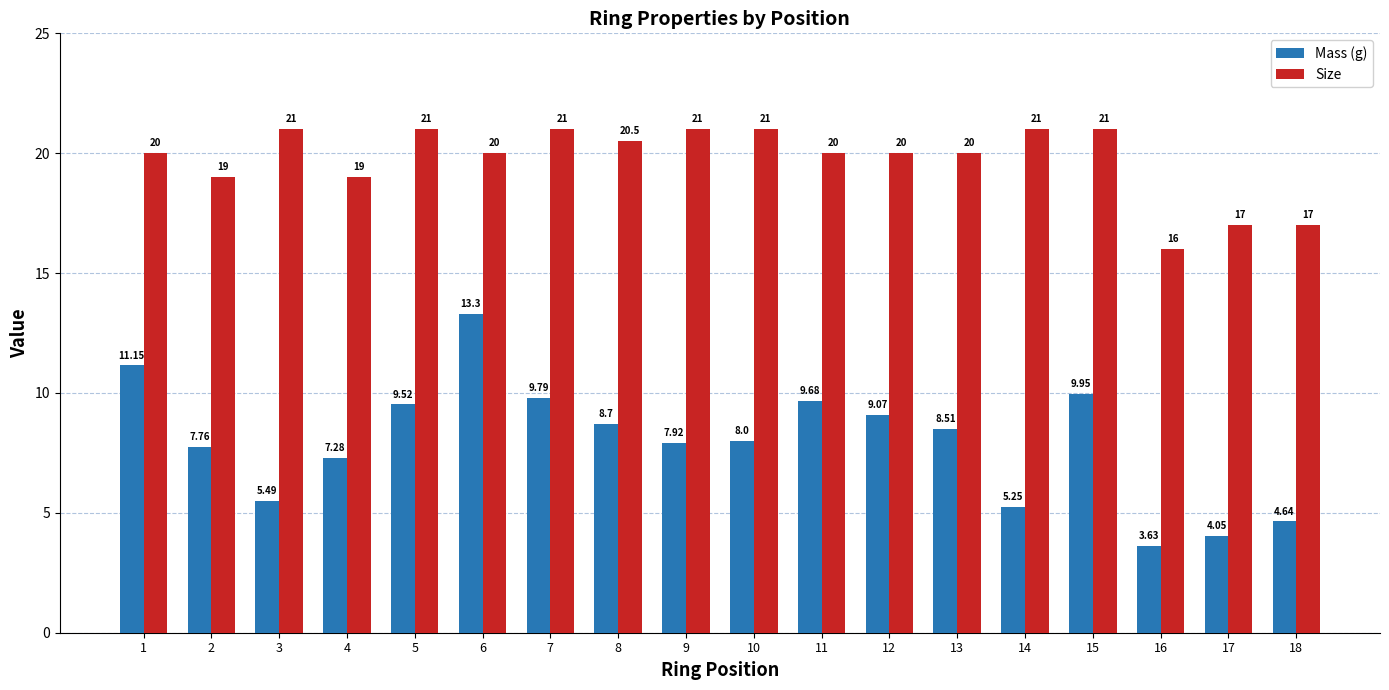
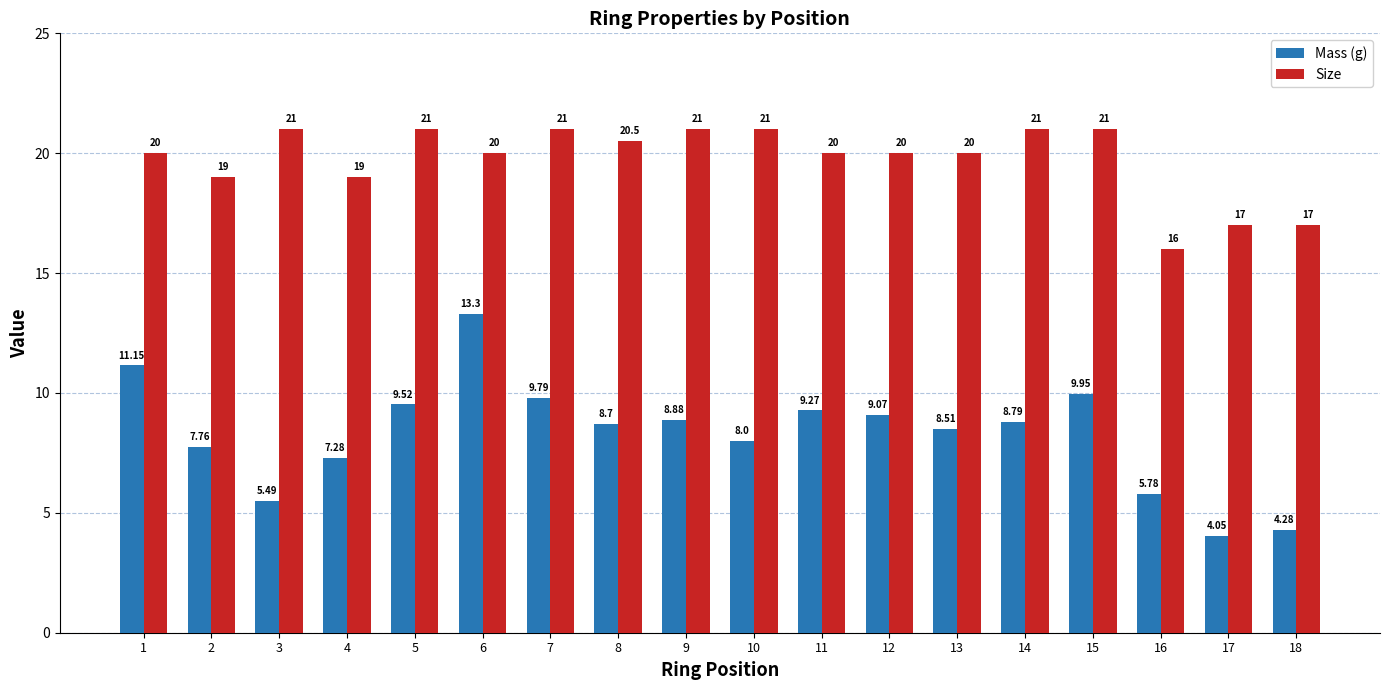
Mass (g), 9: 7.92 -> 8.88
Mass (g), 11: 9.68 -> 9.27
Mass (g), 14: 5.25 -> 8.79
Mass (g), 16: 3.63 -> 5.78
Mass (g), 18: 4.64 -> 4.28
